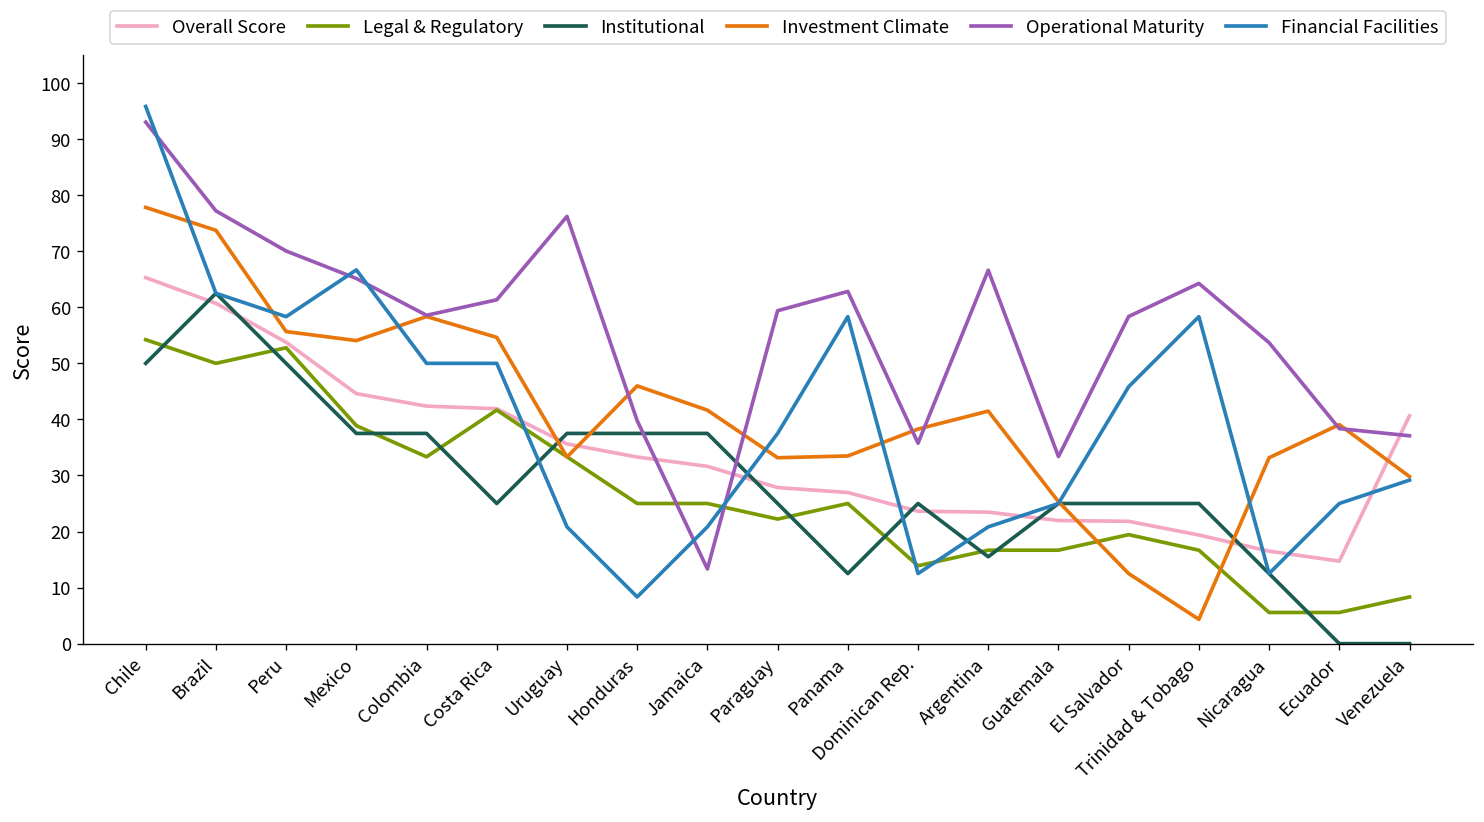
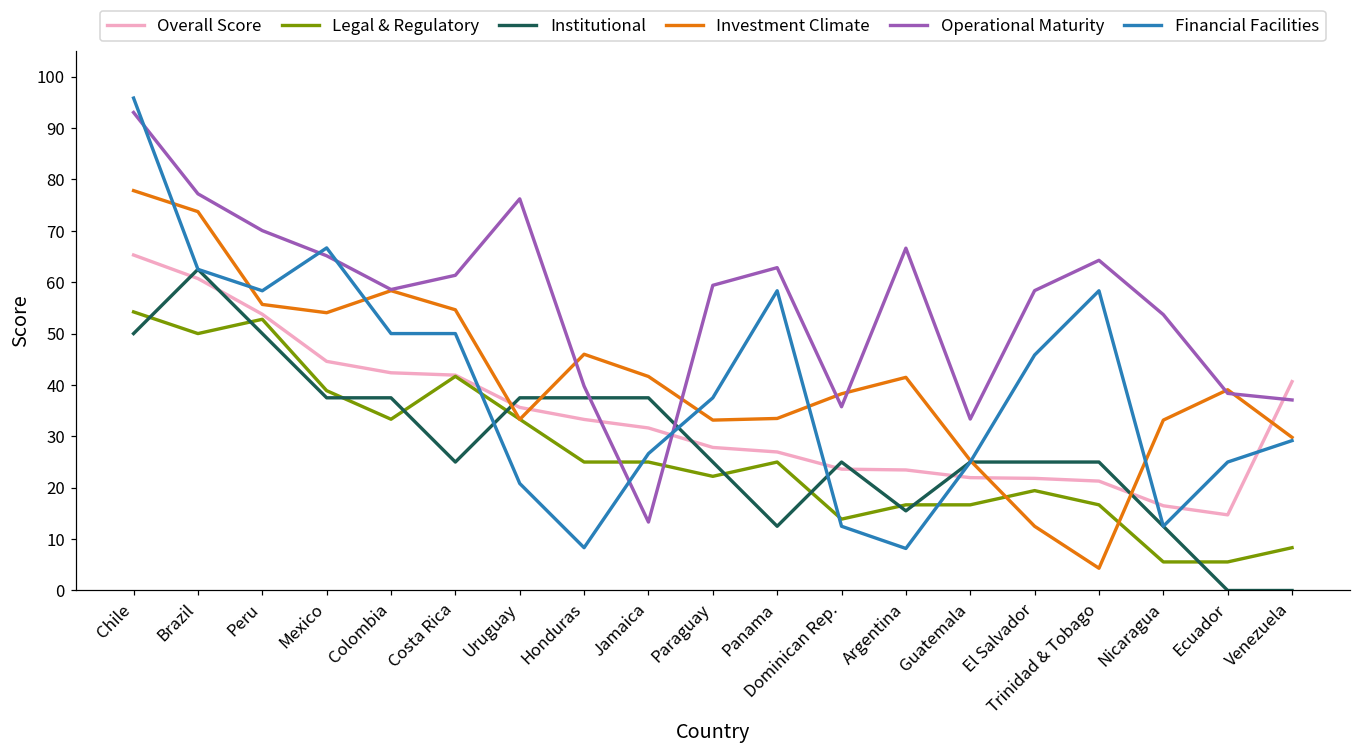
Financial Facilities, Jamaica: 21 -> 27
Financial Facilities, Argentina: 21 -> 8
Overall Score, Trinidad & Tobago: 19 -> 21
